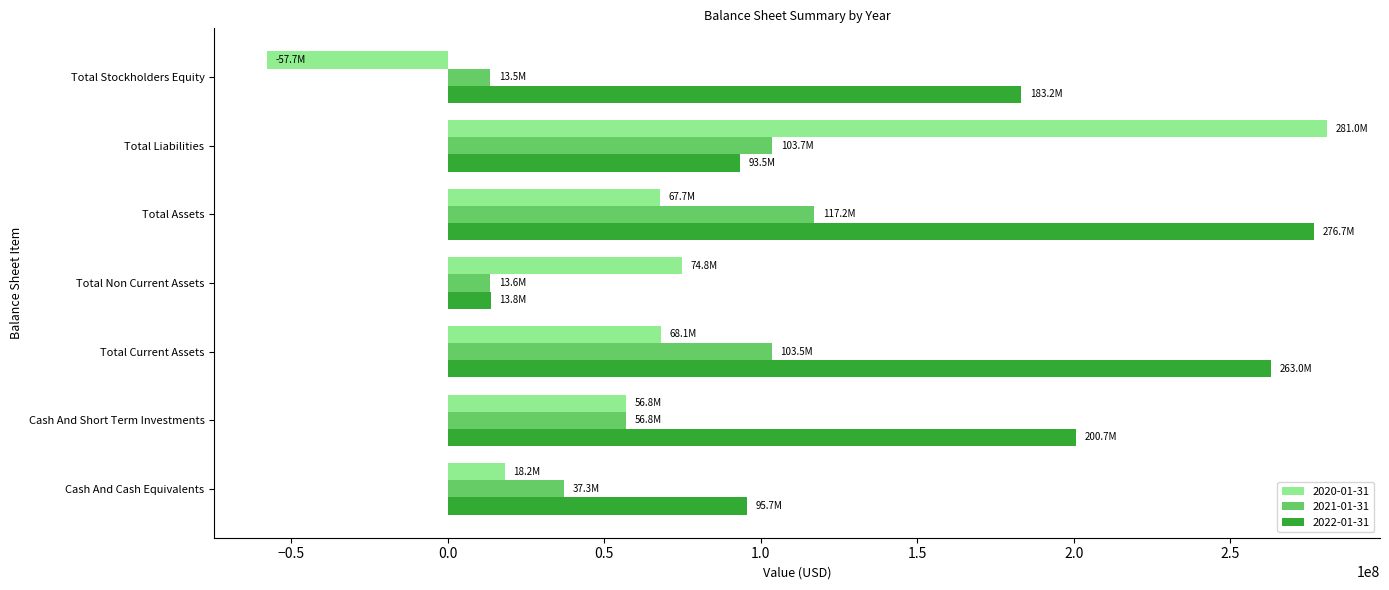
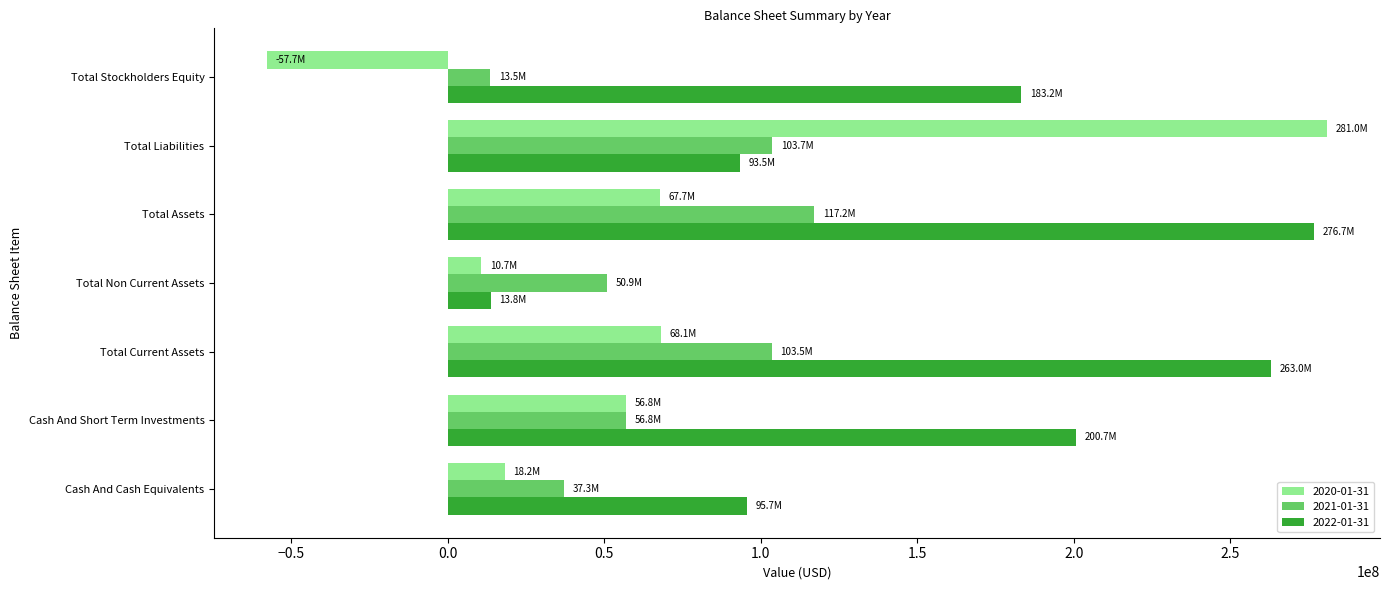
2020-01-31, Total Non Current Assets: 74.8M -> 10.7M
2021-01-31, Total Non Current Assets: 13.6M -> 50.9M
